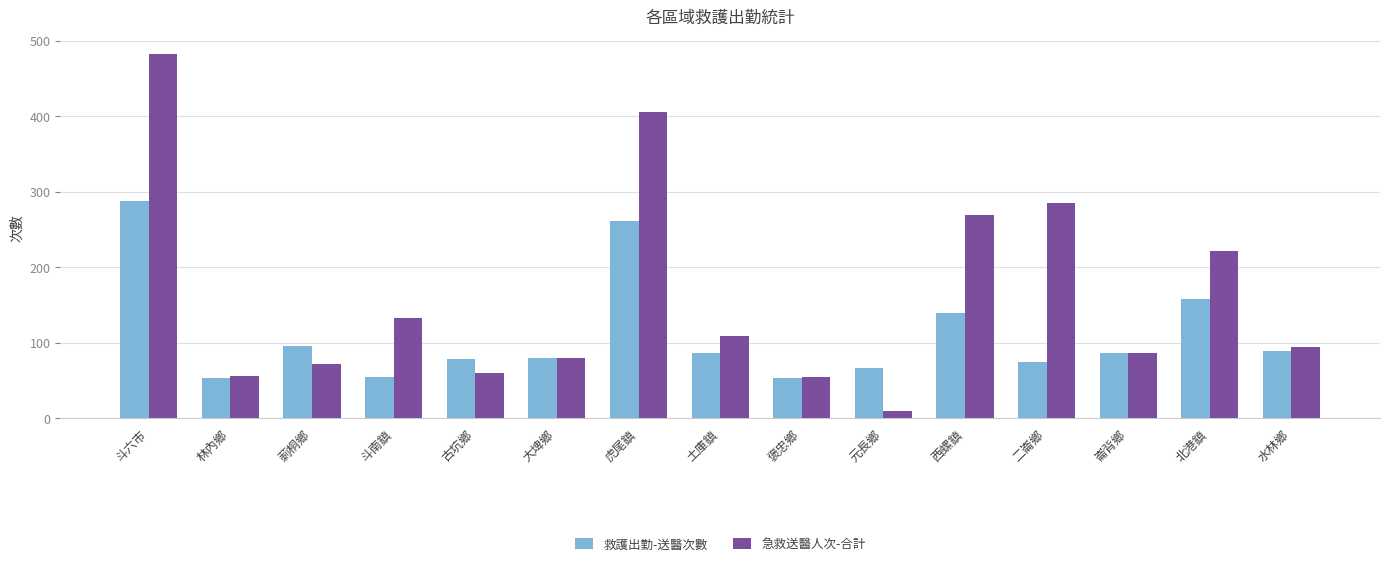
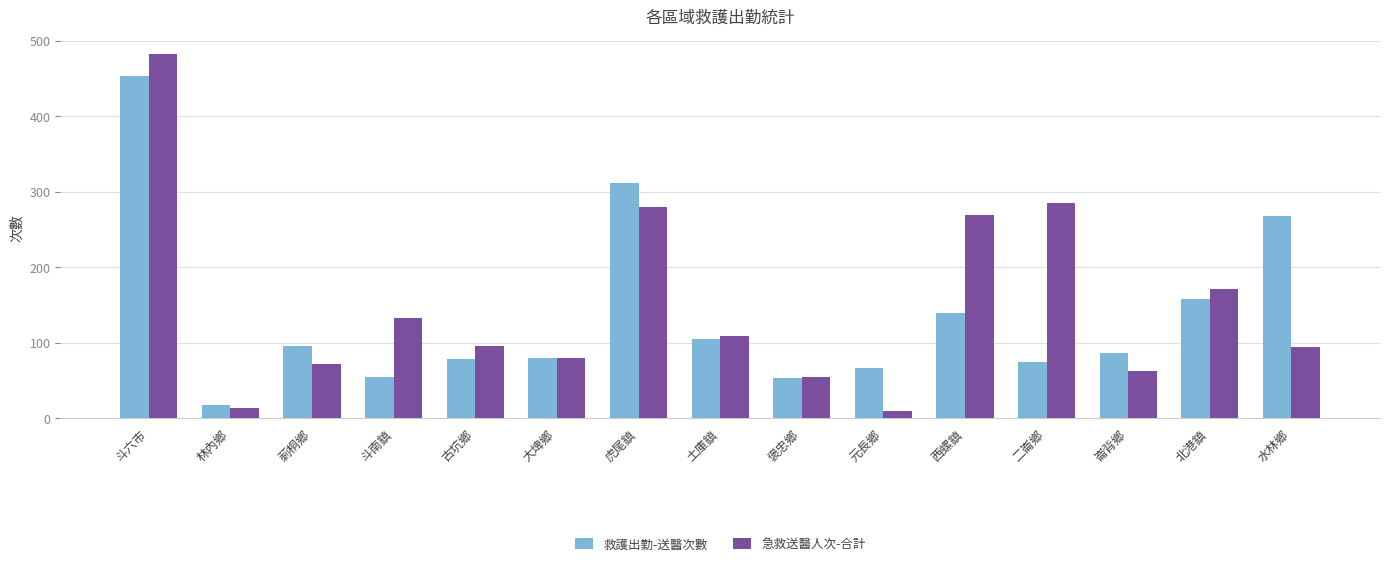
救護出勤-送醫次數, 斗六市: 290 -> 450
救護出勤-送醫次數, 林內鄉: 50 -> 20
急救送醫人次-合計, 林內鄉: 60 -> 10
急救送醫人次-合計, 古坑鄉: 60 -> 100
救護出勤-送醫次數, 虎尾鎮: 260 -> 310
急救送醫人次-合計, 虎尾鎮: 410 -> 280
救護出勤-送醫次數, 土庫鎮: 90 -> 110
急救送醫人次-合計, 崙背鄉: 90 -> 60
急救送醫人次-合計, 北港鎮: 220 -> 170
救護出勤-送醫次數, 水林鄉: 90 -> 270
